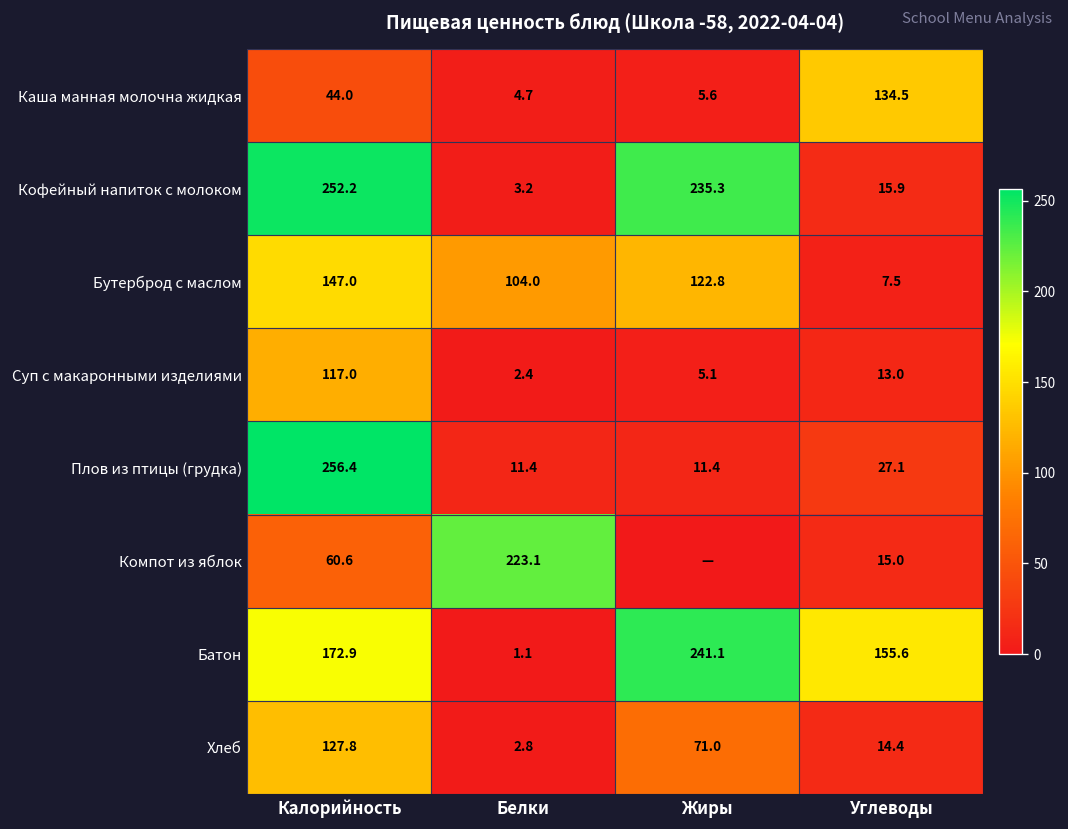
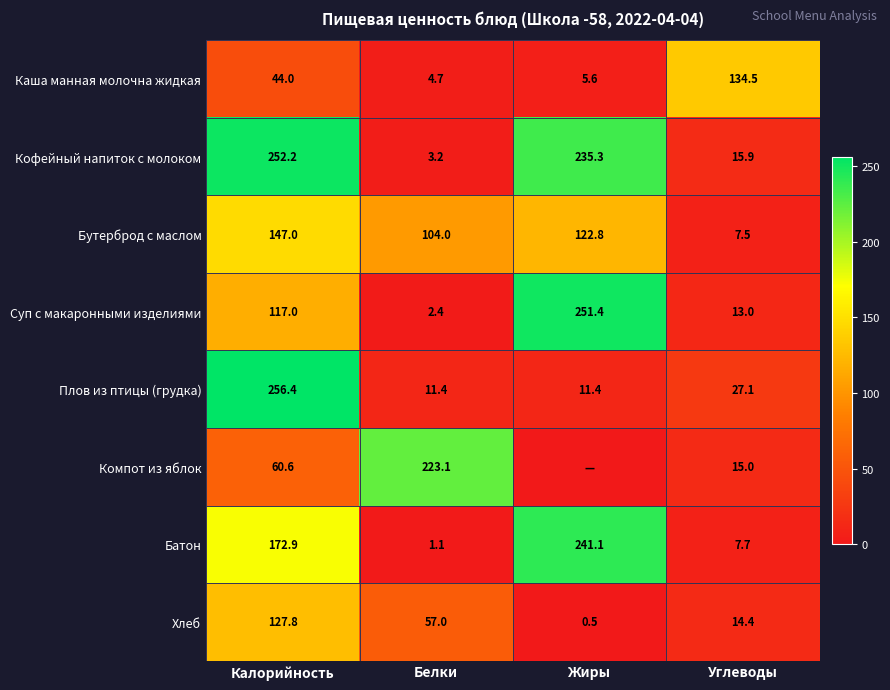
Суп с макаронными изделиями, Жиры: 5.1 -> 251.4
Батон, Углеводы: 155.6 -> 7.7
Хлеб, Белки: 2.8 -> 57.0
Хлеб, Жиры: 71.0 -> 0.5
